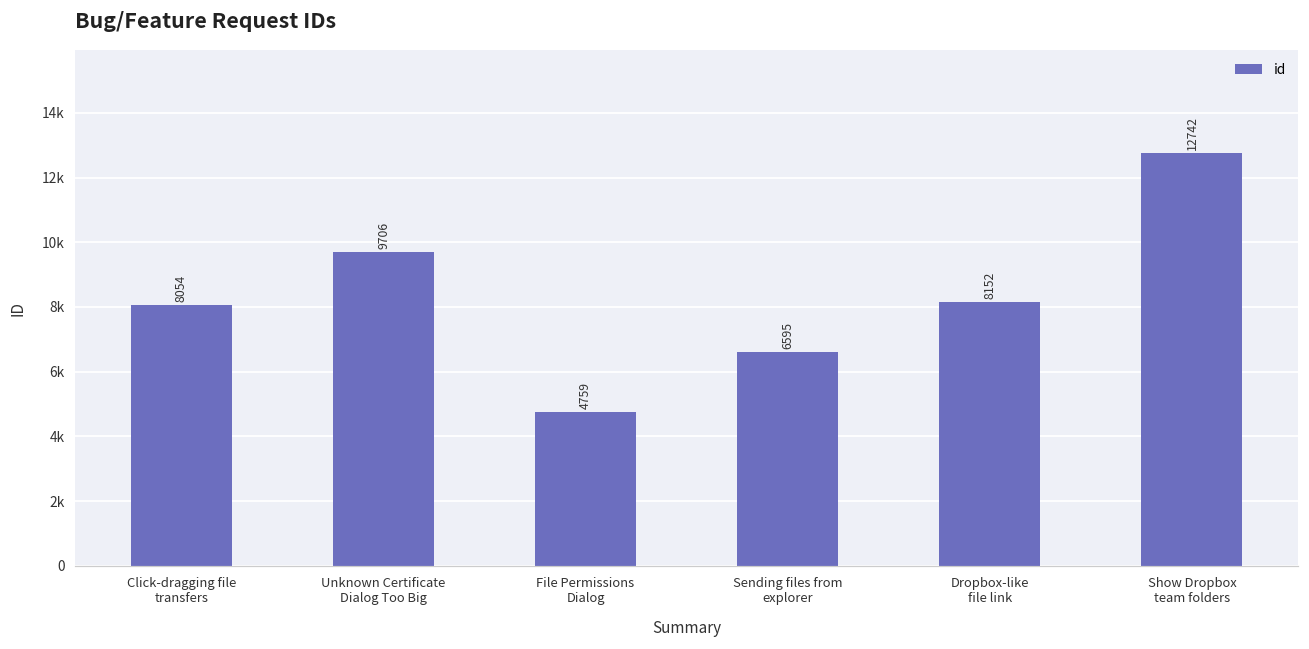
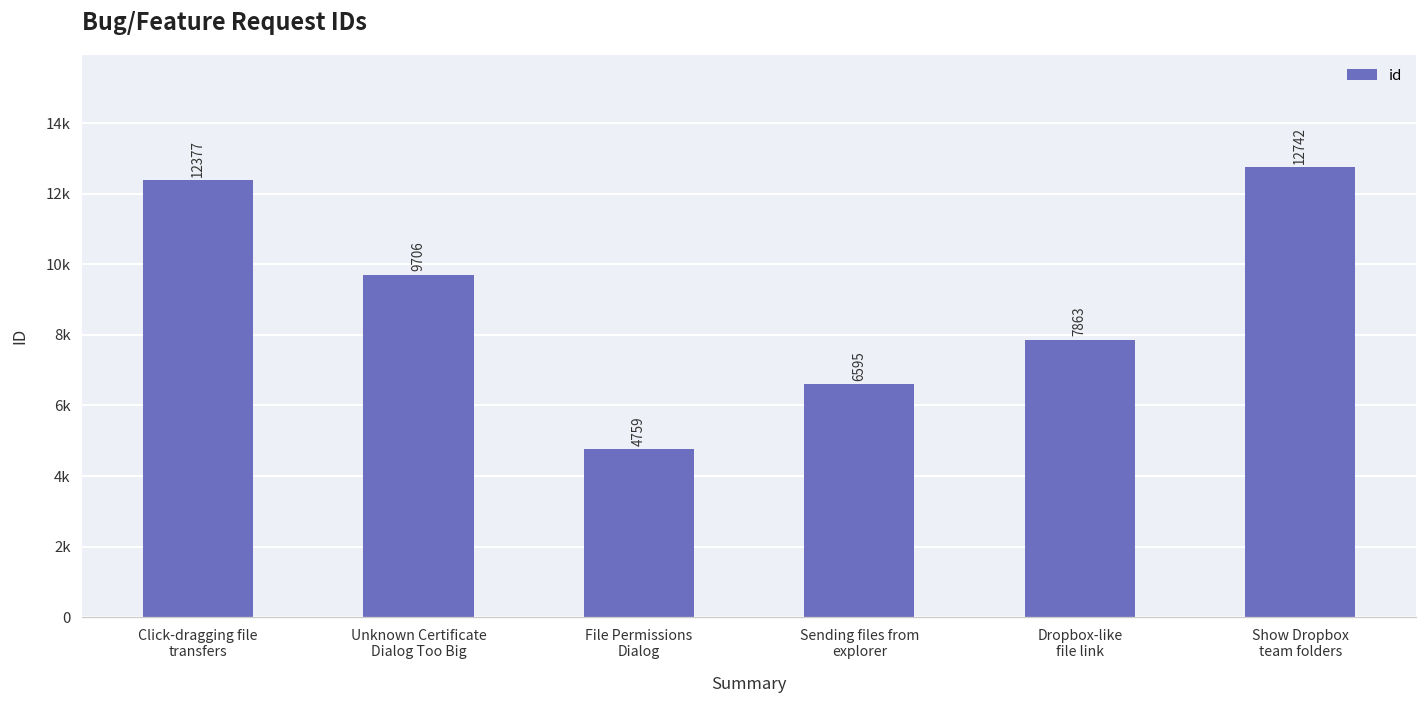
Click-dragging file transfers: 8054 -> 12377
Dropbox-like file link: 8152 -> 7863
